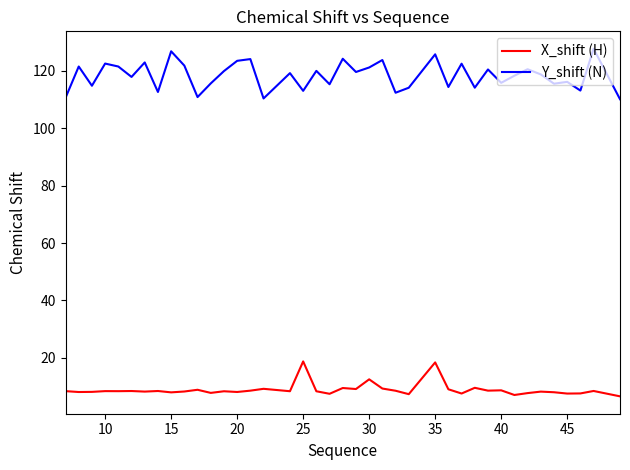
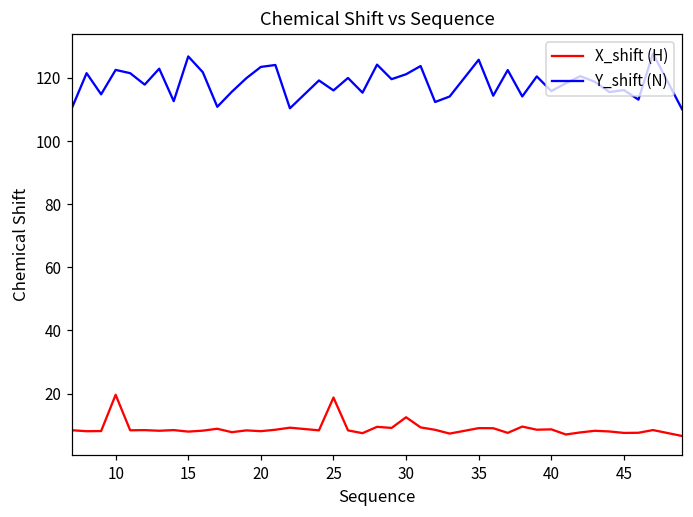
X_shift (H), 10: 8 -> 20
Y_shift (N), 25: 113 -> 116
X_shift (H), 35: 18 -> 9
